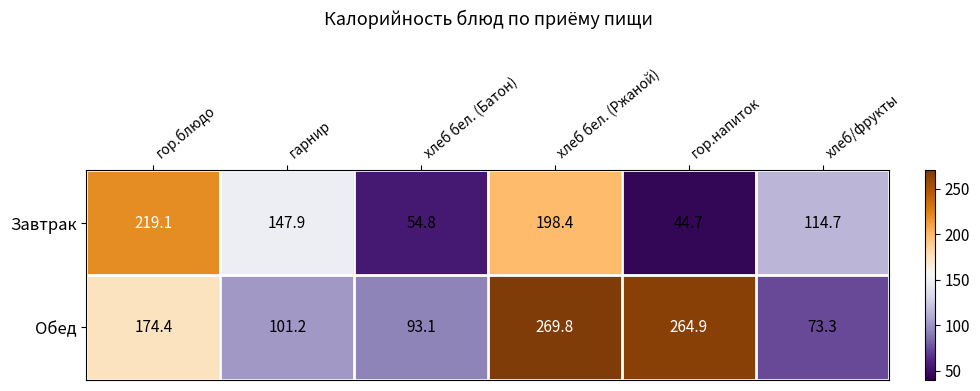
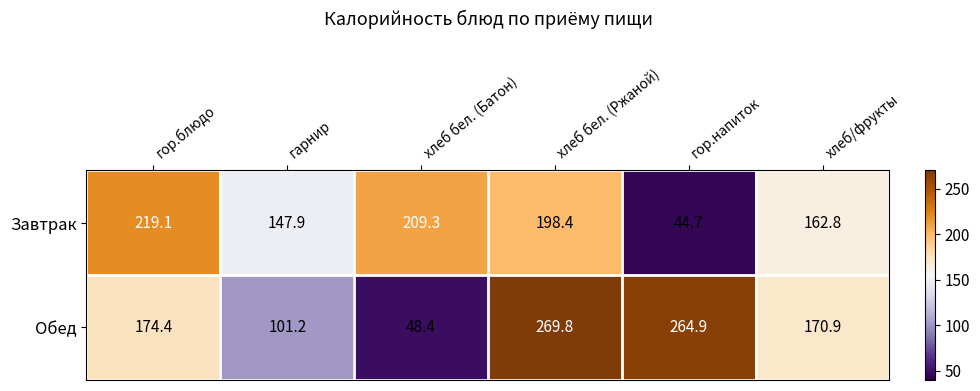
Завтрак, хлеб бел. (Батон): 54.8 -> 209.3
Завтрак, хлеб/фрукты: 114.7 -> 162.8
Обед, хлеб бел. (Батон): 93.1 -> 48.4
Обед, хлеб/фрукты: 73.3 -> 170.9
